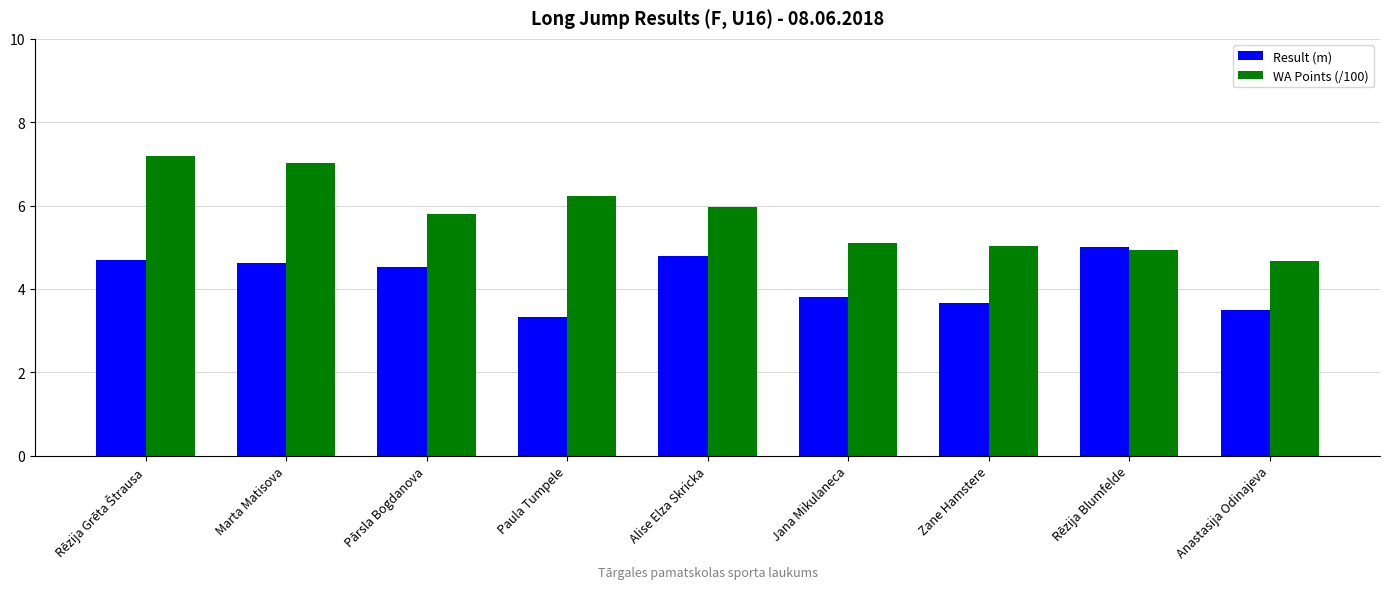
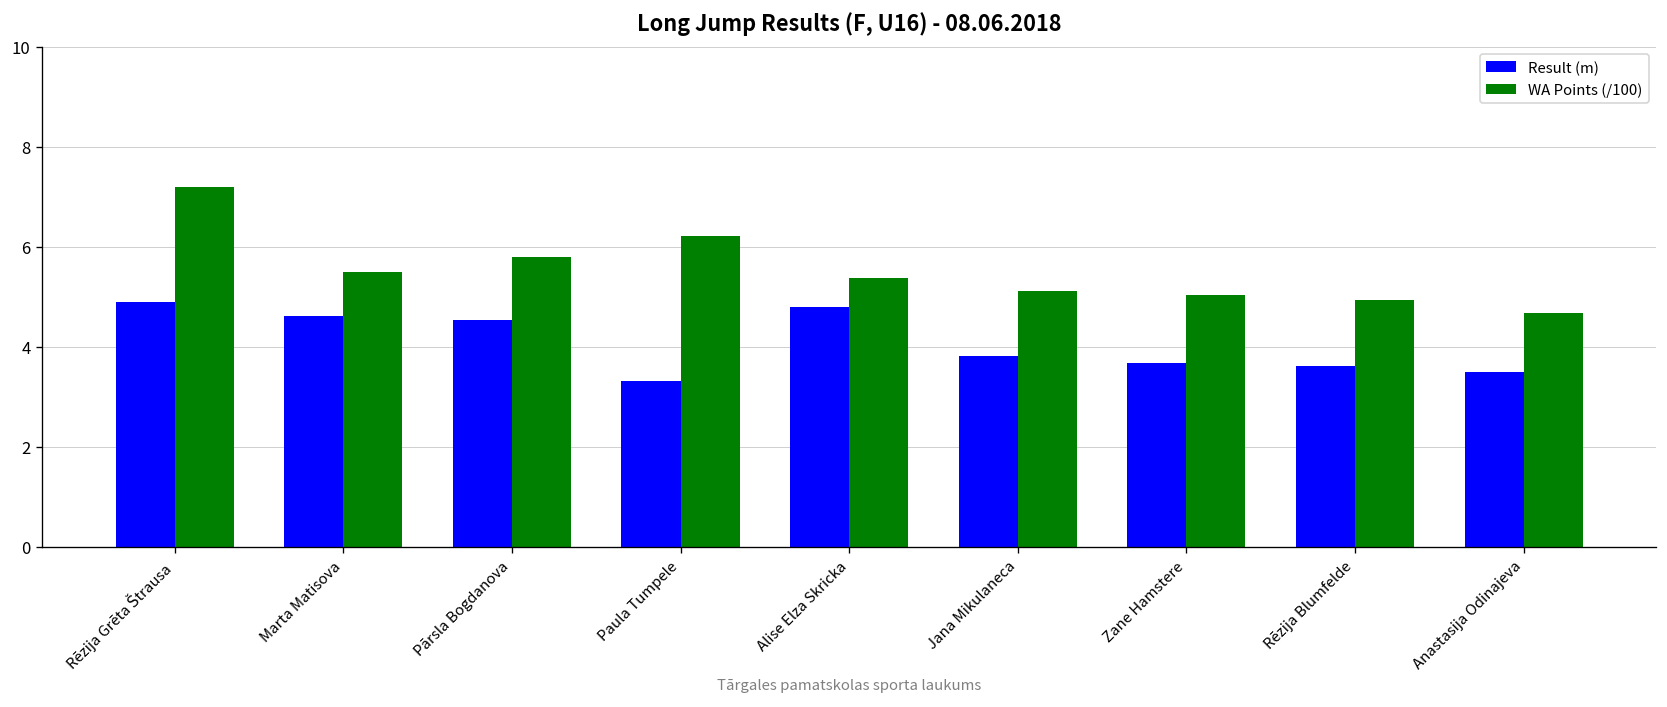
Result (m), Rēzija Grēta Štrausa: 4.7 -> 4.9
WA Points (/100), Marta Matisova: 7.0 -> 5.5
WA Points (/100), Alise Elza Skricka: 6.0 -> 5.4
Result (m), Rēzija Blumfelde: 5.0 -> 3.6
